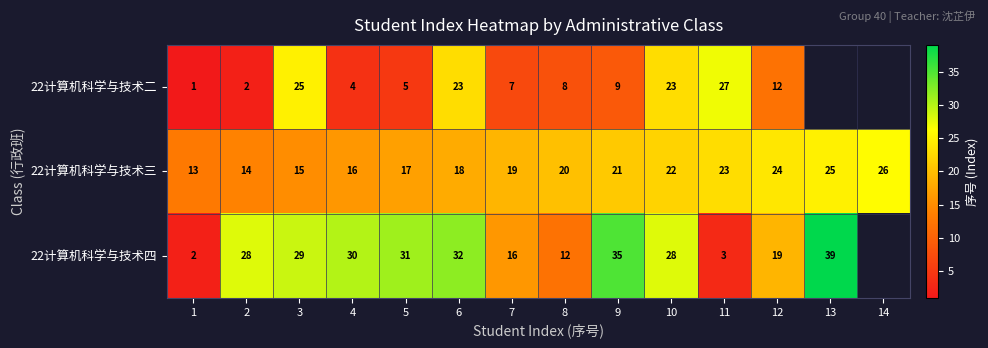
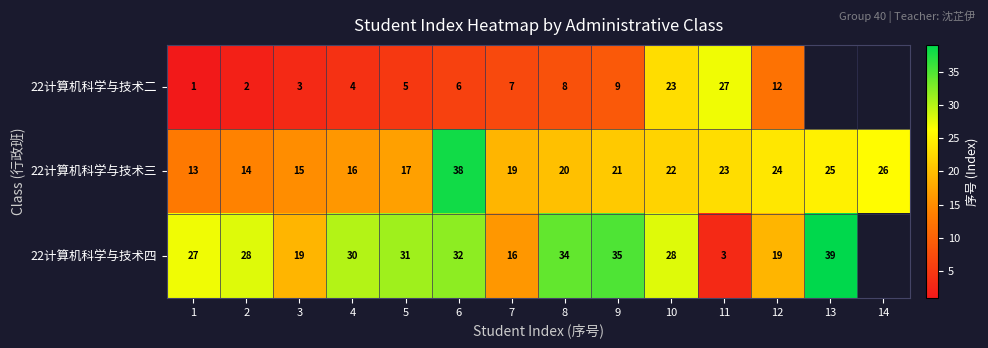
22计算机科学与技术二, 3: 25 -> 3
22计算机科学与技术二, 6: 23 -> 6
22计算机科学与技术三, 6: 18 -> 38
22计算机科学与技术四, 1: 2 -> 27
22计算机科学与技术四, 3: 29 -> 19
22计算机科学与技术四, 8: 12 -> 34
